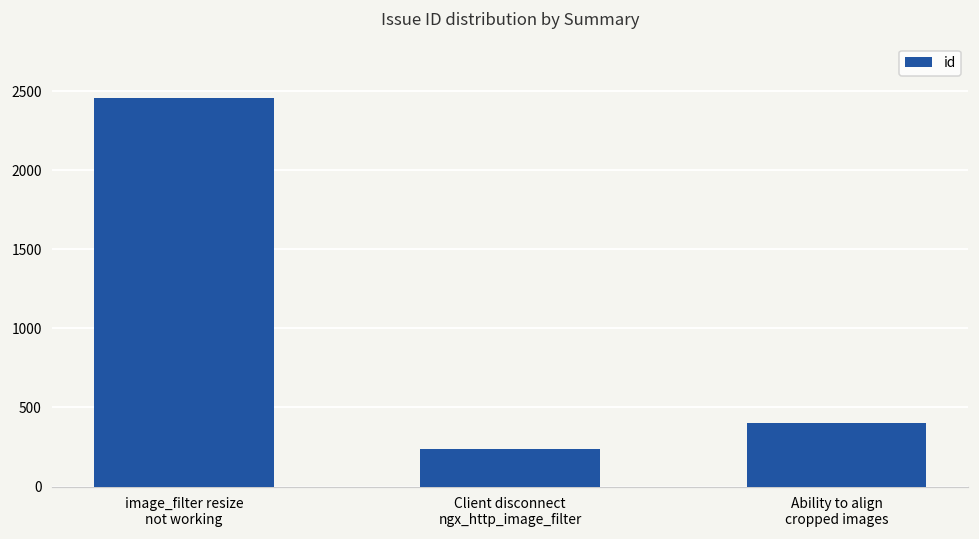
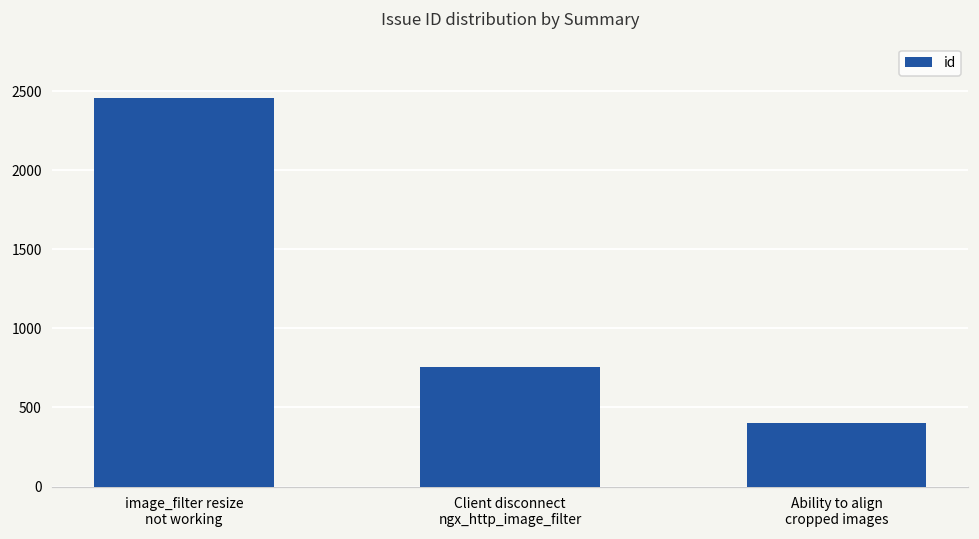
Client disconnect ngx_http_image_filter: 230 -> 760
